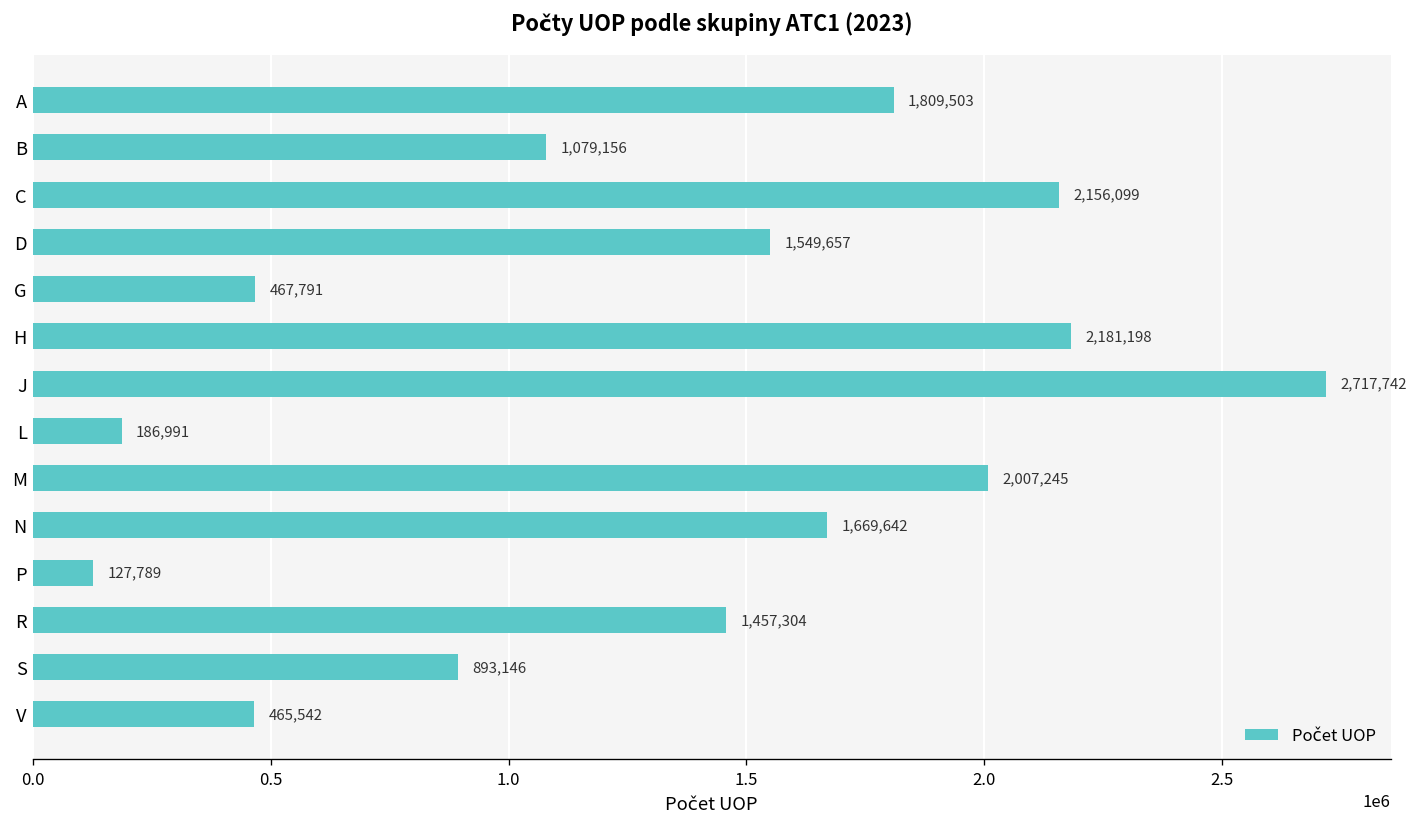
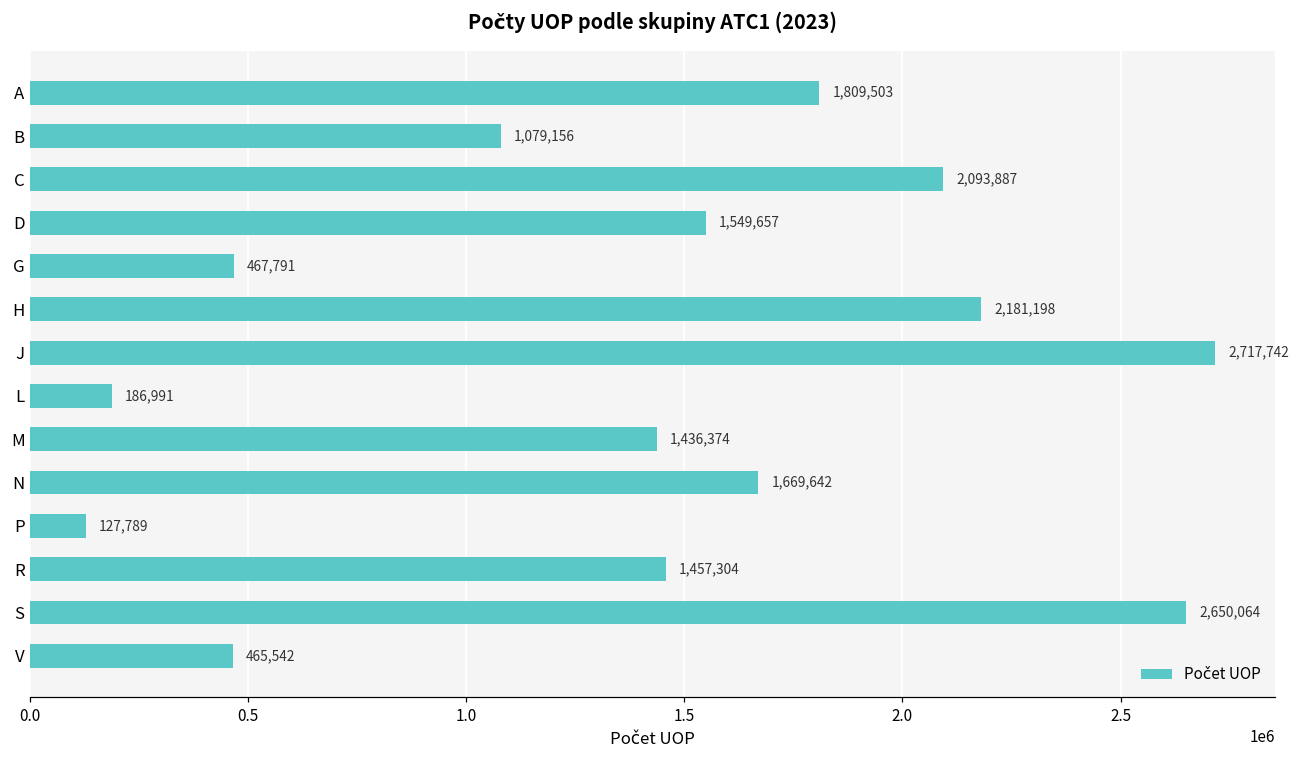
C: 2,156,099 -> 2,093,887
M: 2,007,245 -> 1,436,374
S: 893,146 -> 2,650,064
